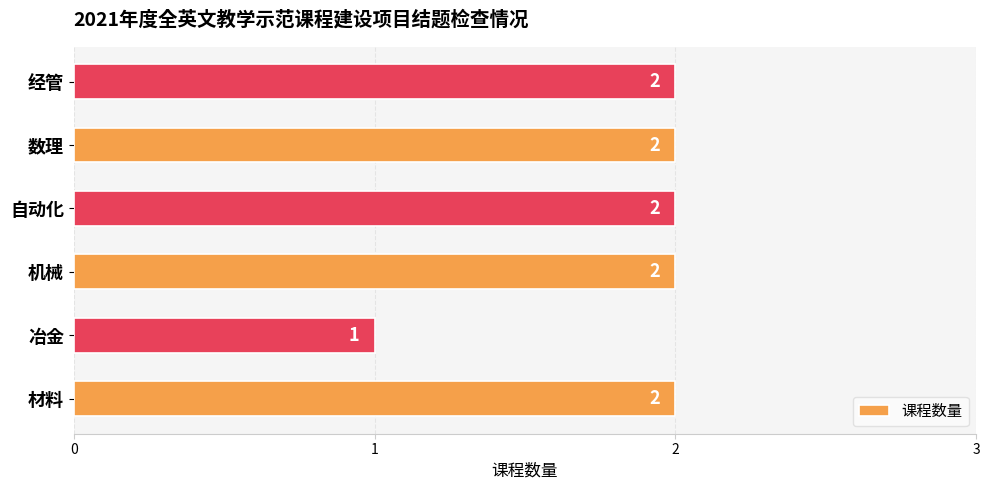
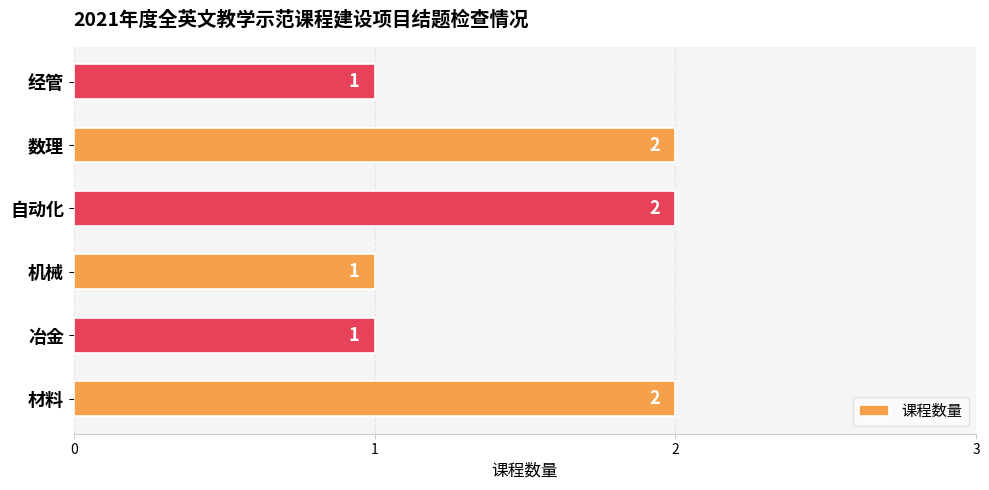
经管: 2 -> 1
机械: 2 -> 1
